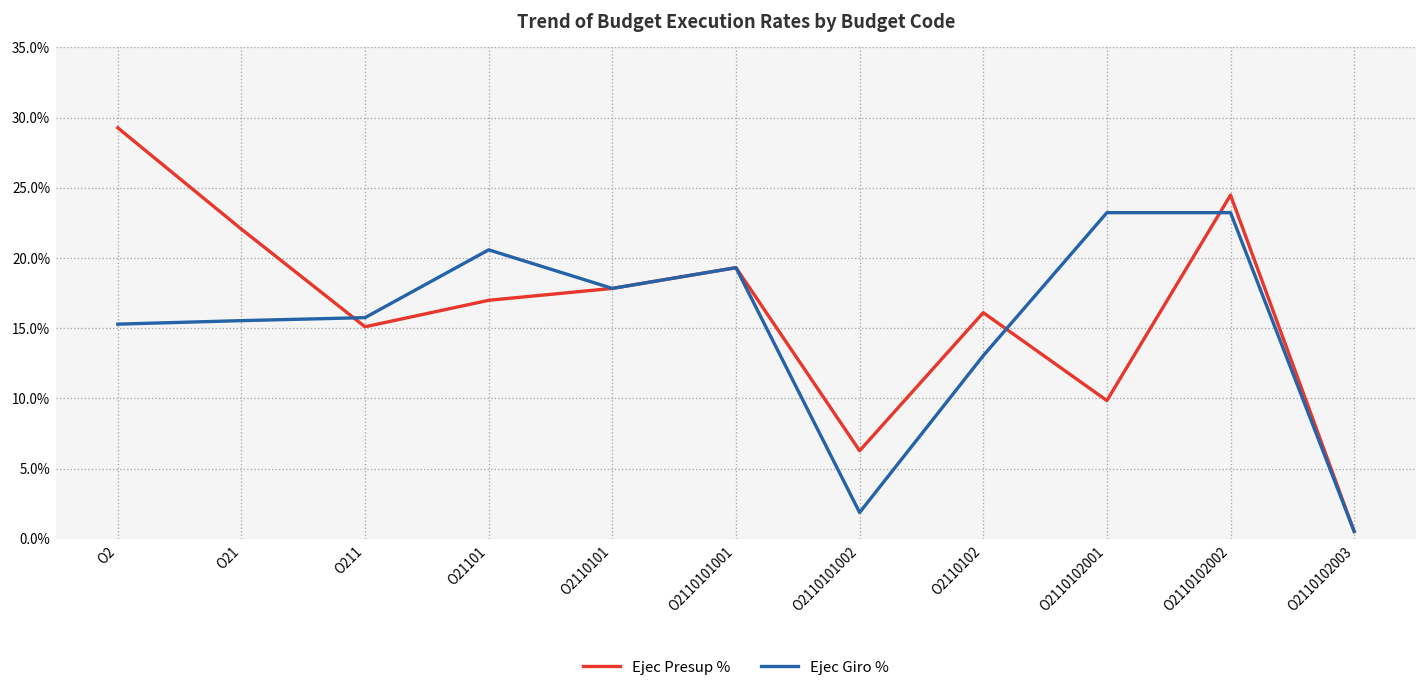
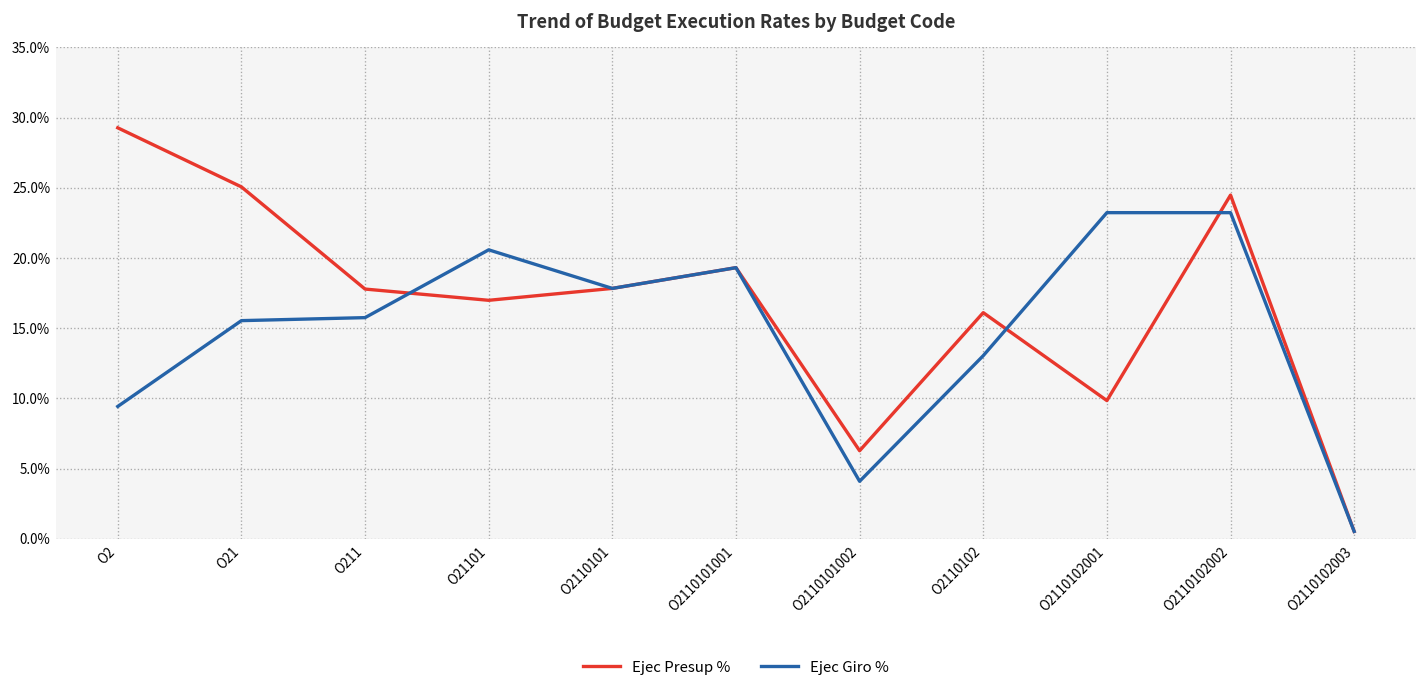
Ejec Giro %, O2: 15.3% -> 9.4%
Ejec Presup %, O21: 22.1% -> 25.1%
Ejec Presup %, O211: 15.1% -> 17.8%
Ejec Giro %, O2110101002: 1.9% -> 4.1%
